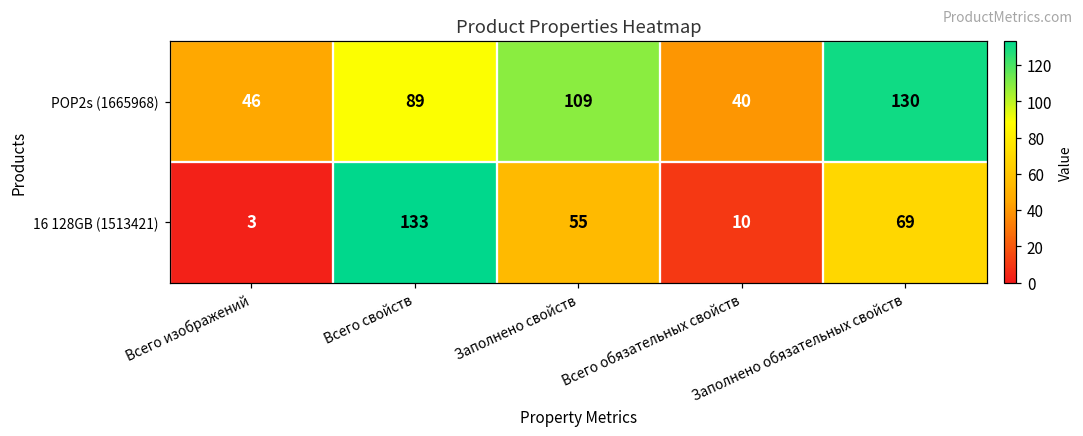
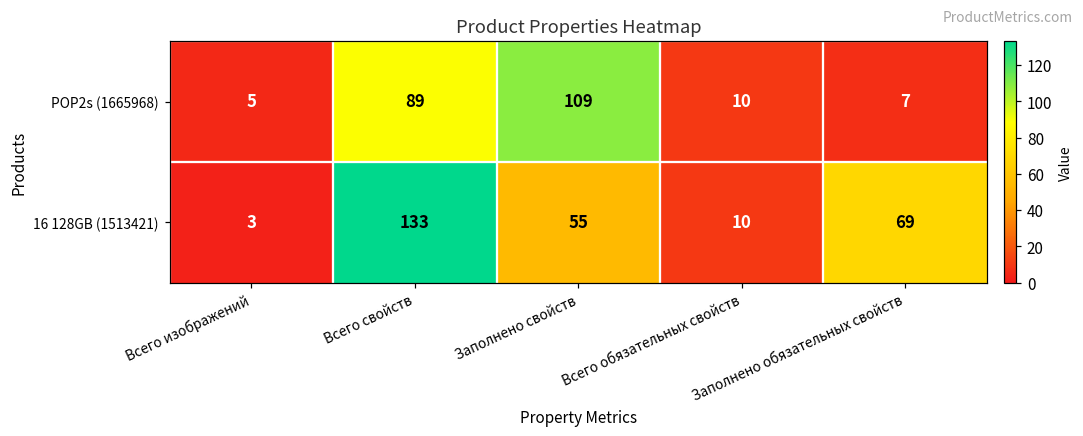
POP2s (1665968), Всего изображений: 46 -> 5
POP2s (1665968), Всего обязательных свойств: 40 -> 10
POP2s (1665968), Заполнено обязательных свойств: 130 -> 7
